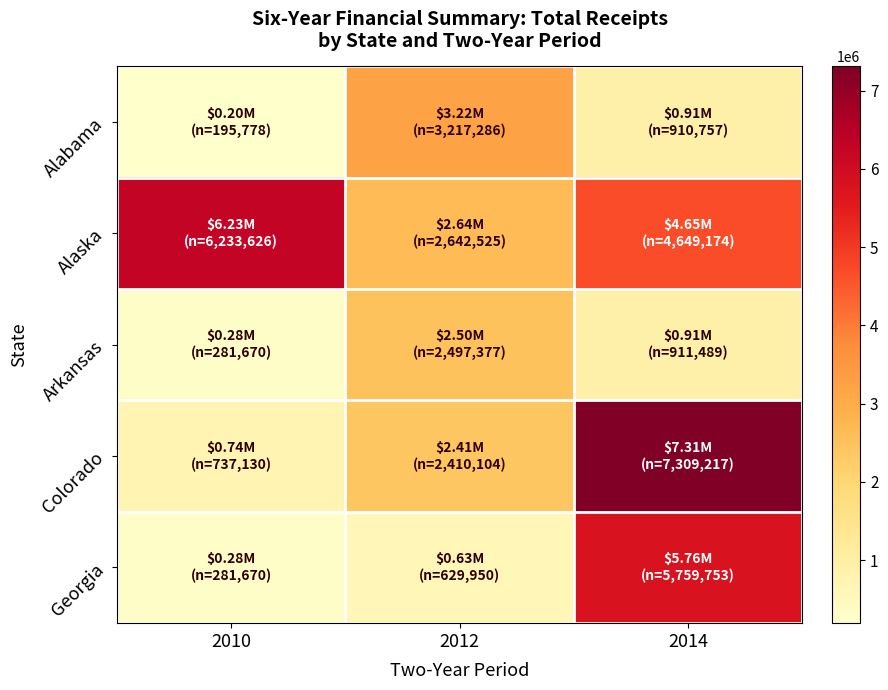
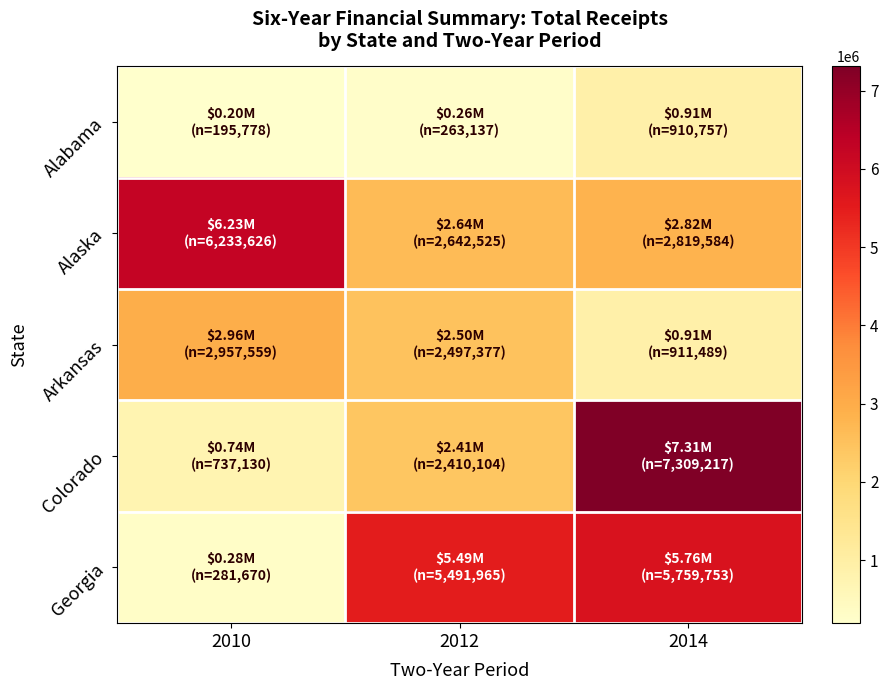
Alabama, 2012: $3.22M (n=3,217,286) -> $0.26M (n=263,137)
Alaska, 2014: $4.65M (n=4,649,174) -> $2.82M (n=2,819,584)
Arkansas, 2010: $0.28M (n=281,670) -> $2.96M (n=2,957,559)
Georgia, 2012: $0.63M (n=629,950) -> $5.49M (n=5,491,965)
